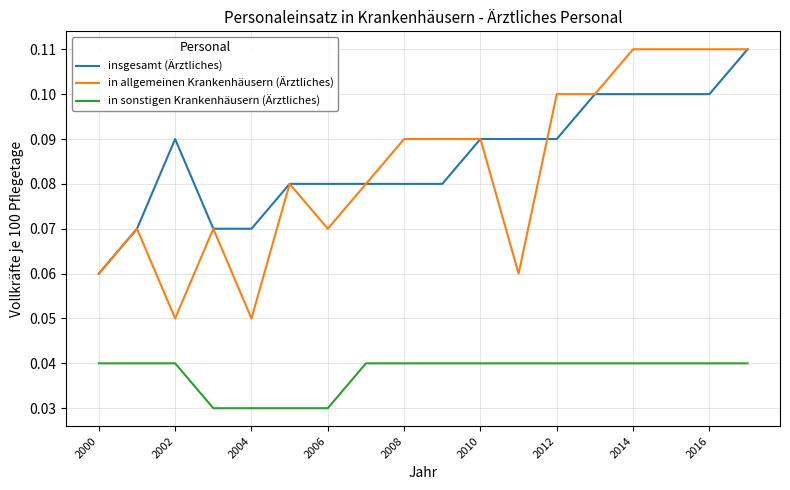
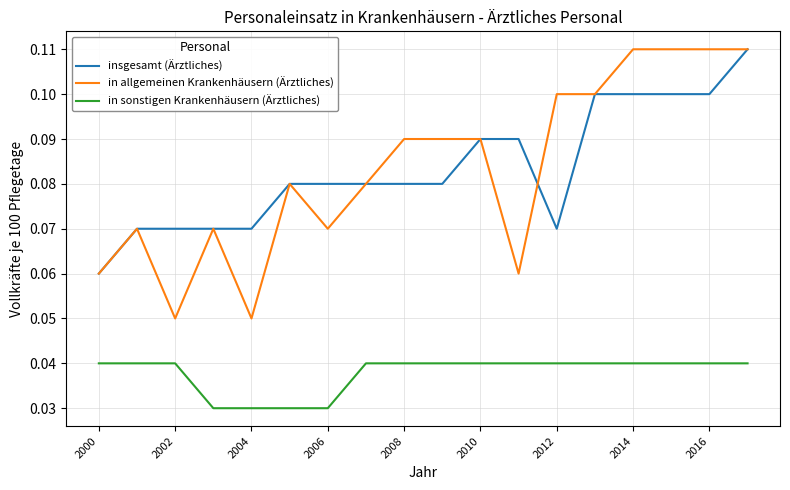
insgesamt (Ärztliches), 2002: 0.09 -> 0.07
insgesamt (Ärztliches), 2012: 0.09 -> 0.07
